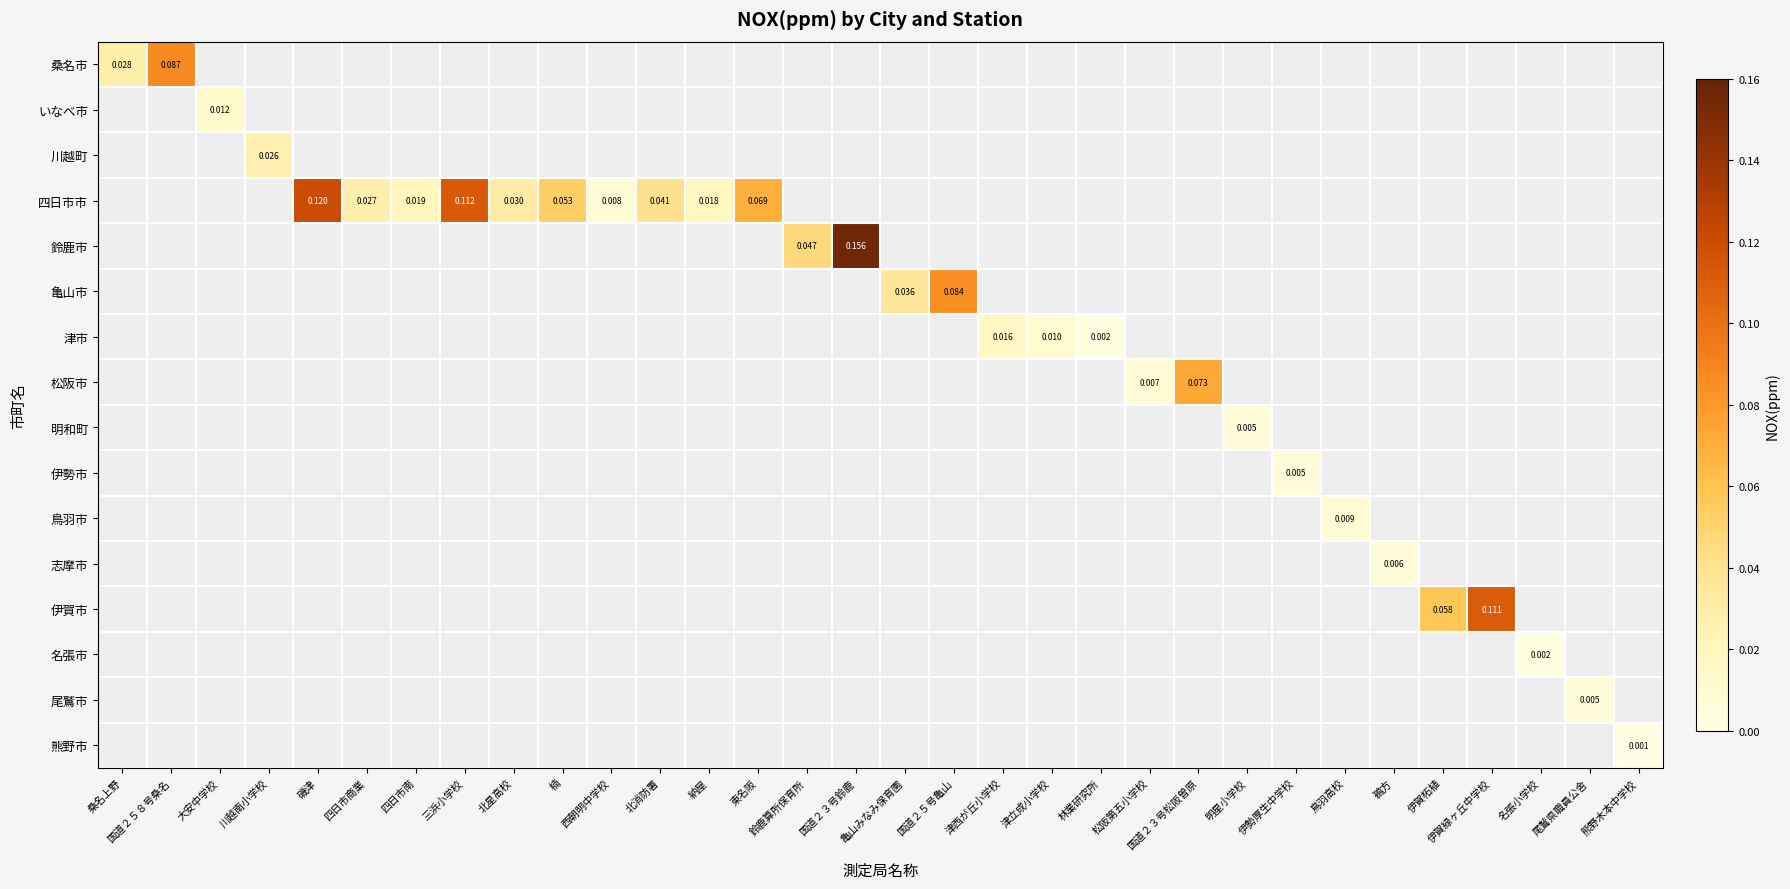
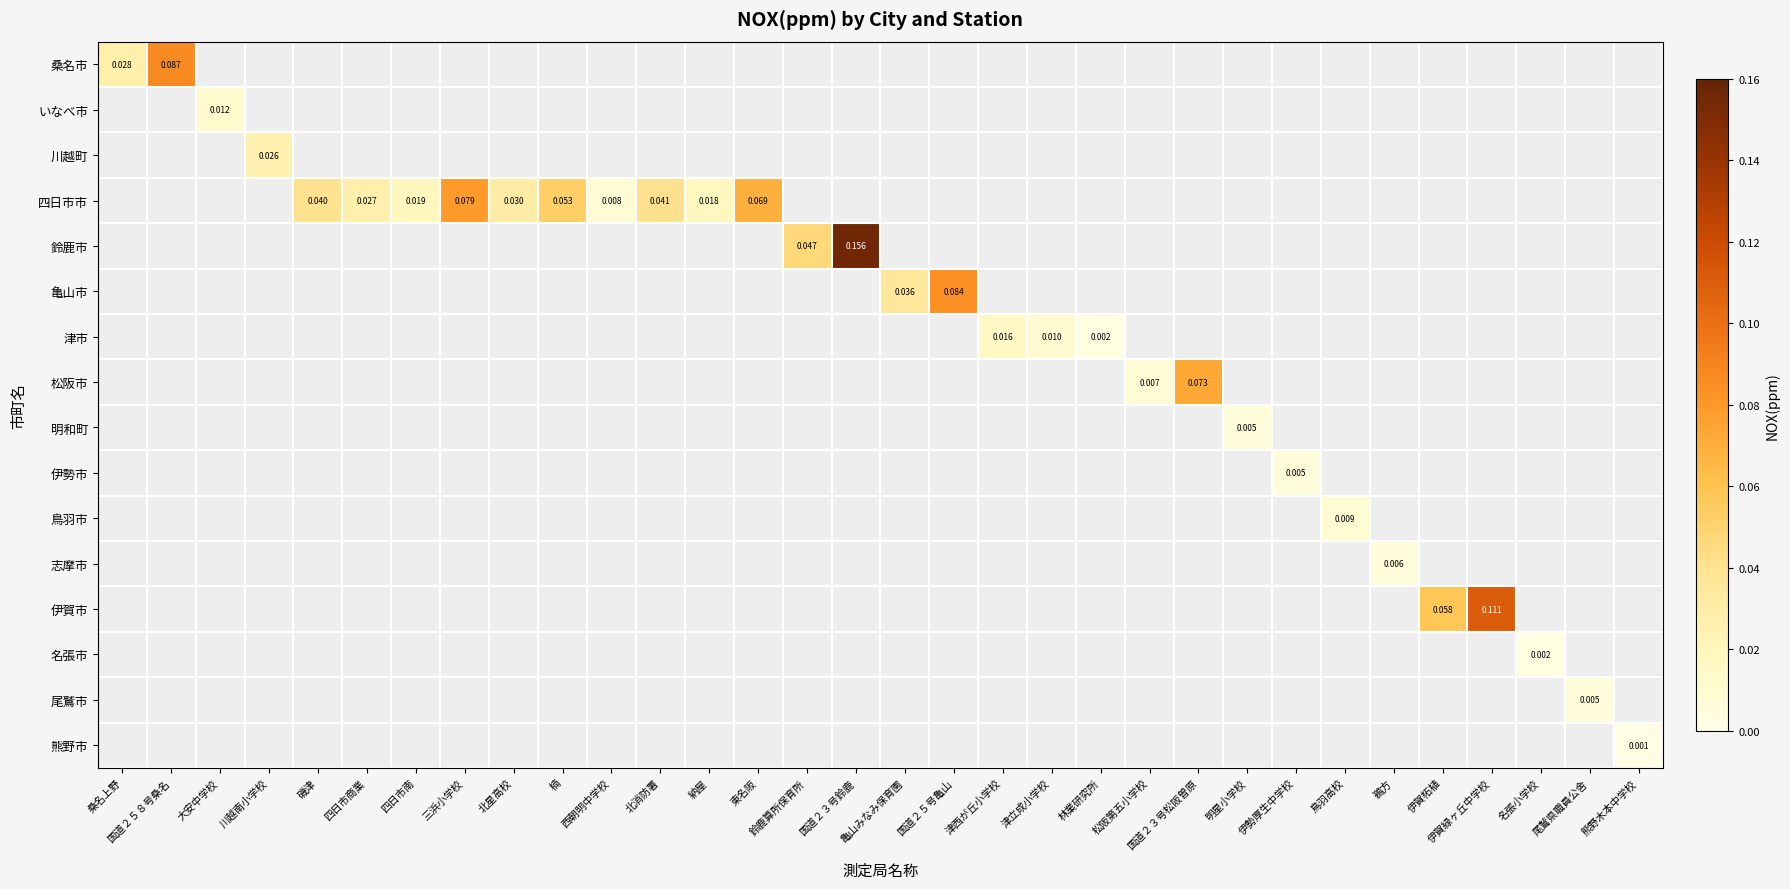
四日市市, 磯津: 0.120 -> 0.040
四日市市, 三浜小学校: 0.112 -> 0.079
